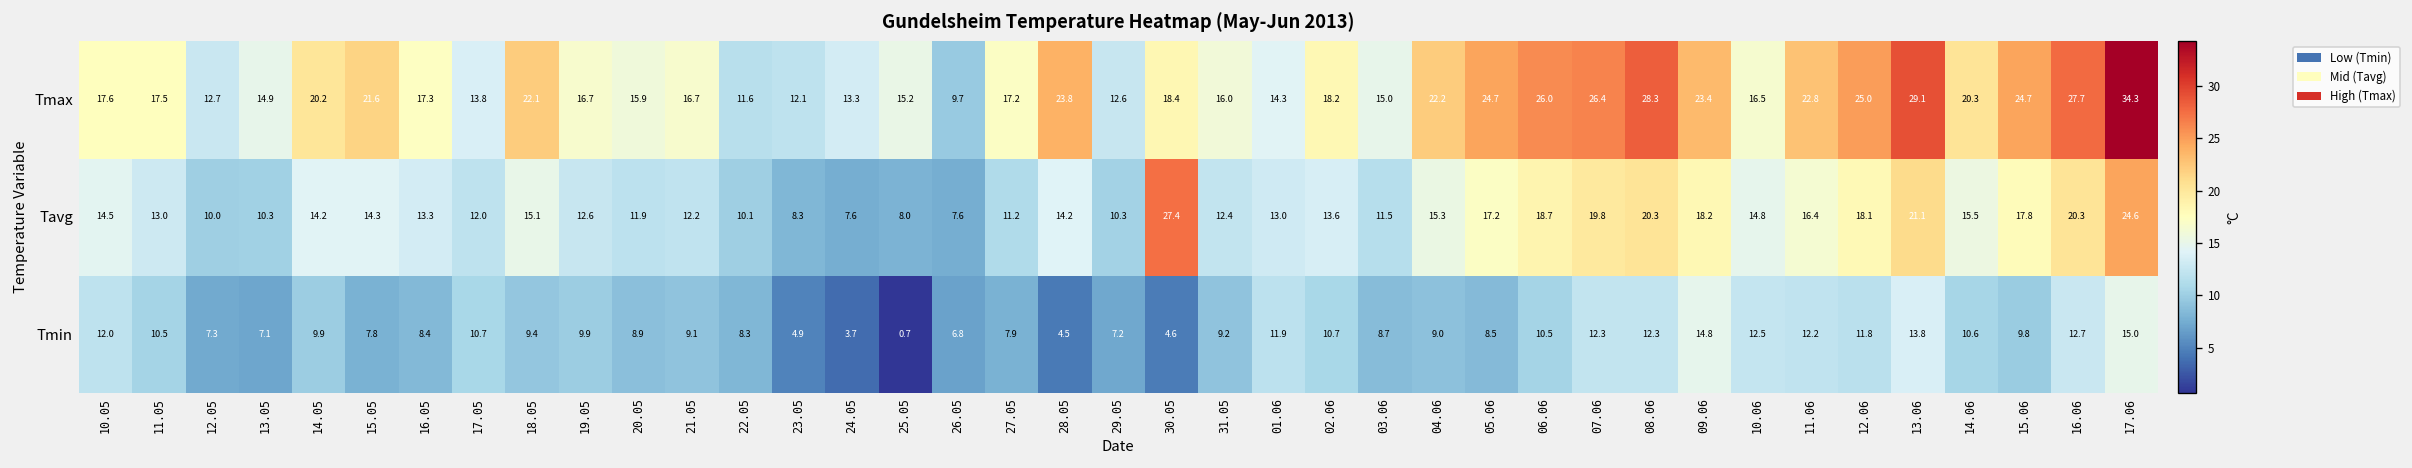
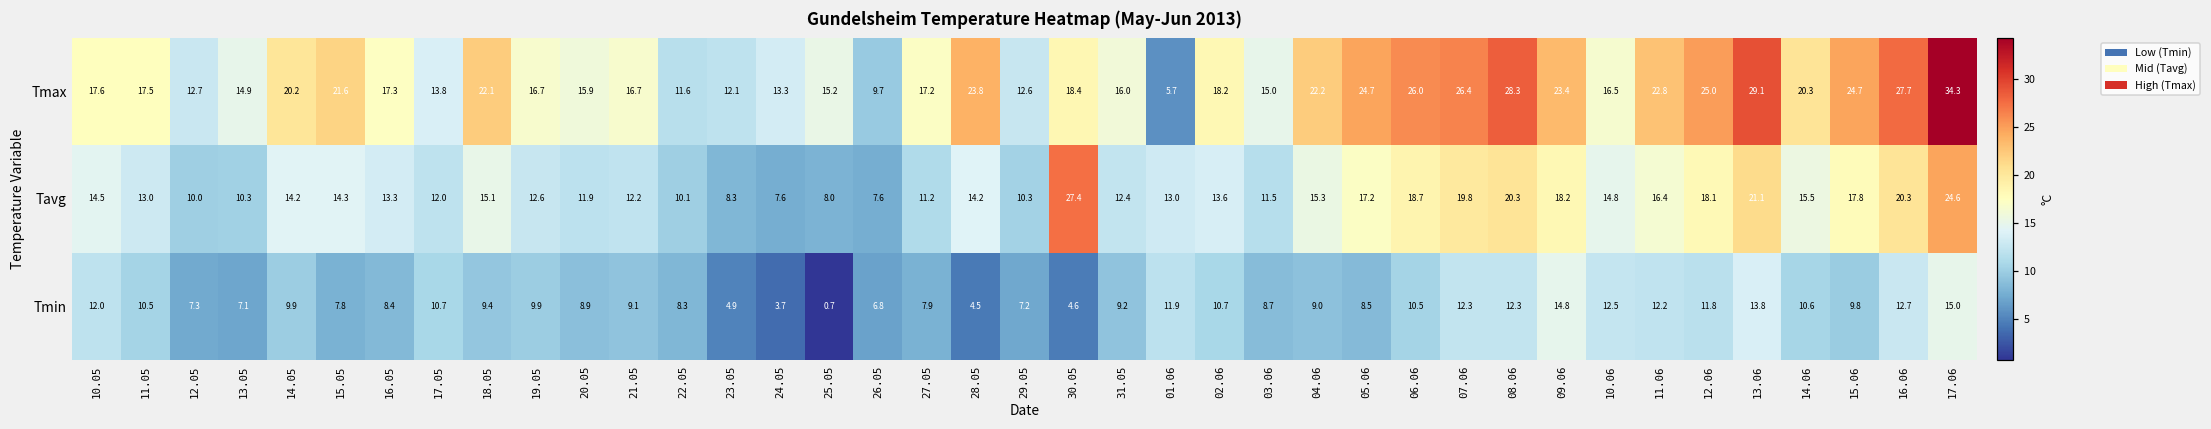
Tmax, 01.06: 14.3 -> 5.7
